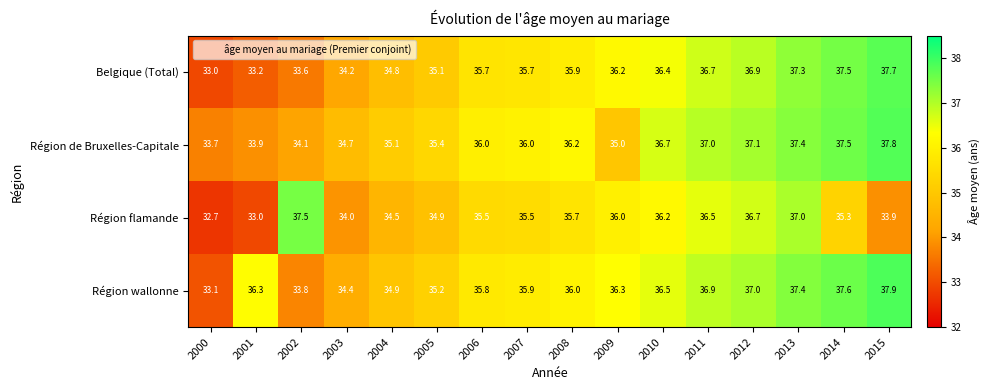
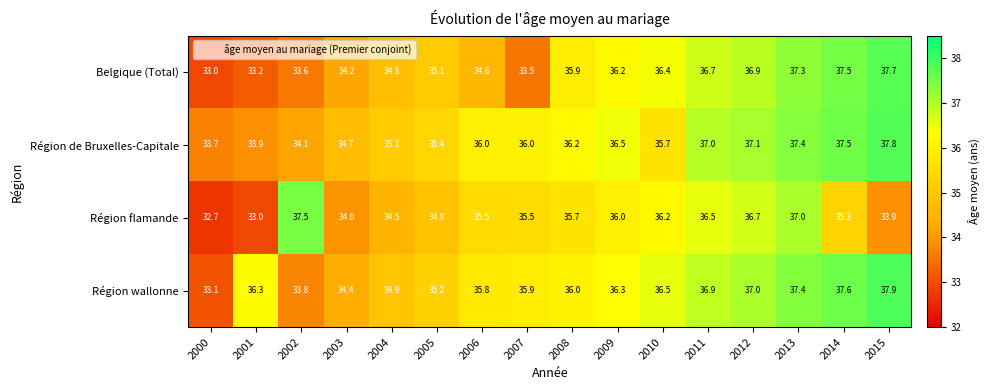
Belgique (Total), 2006: 35.7 -> 34.6
Belgique (Total), 2007: 35.7 -> 33.5
Région de Bruxelles-Capitale, 2009: 35.0 -> 36.5
Région de Bruxelles-Capitale, 2010: 36.7 -> 35.7
